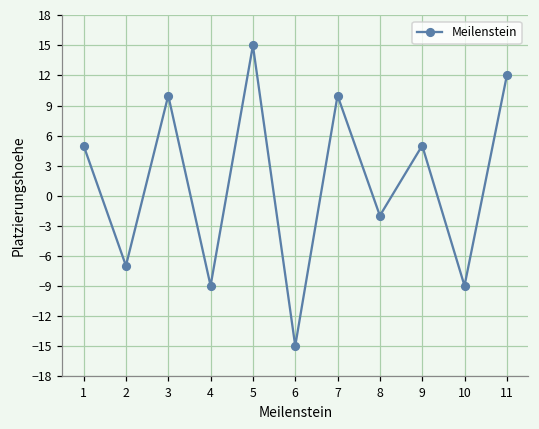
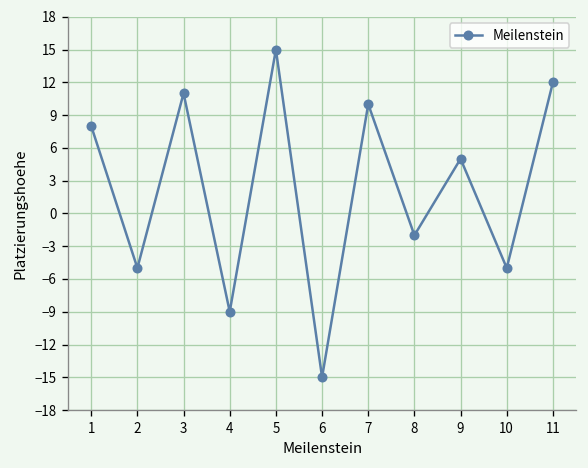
1: 5 -> 8
2: -7 -> -5
3: 10 -> 11
10: -9 -> -5
